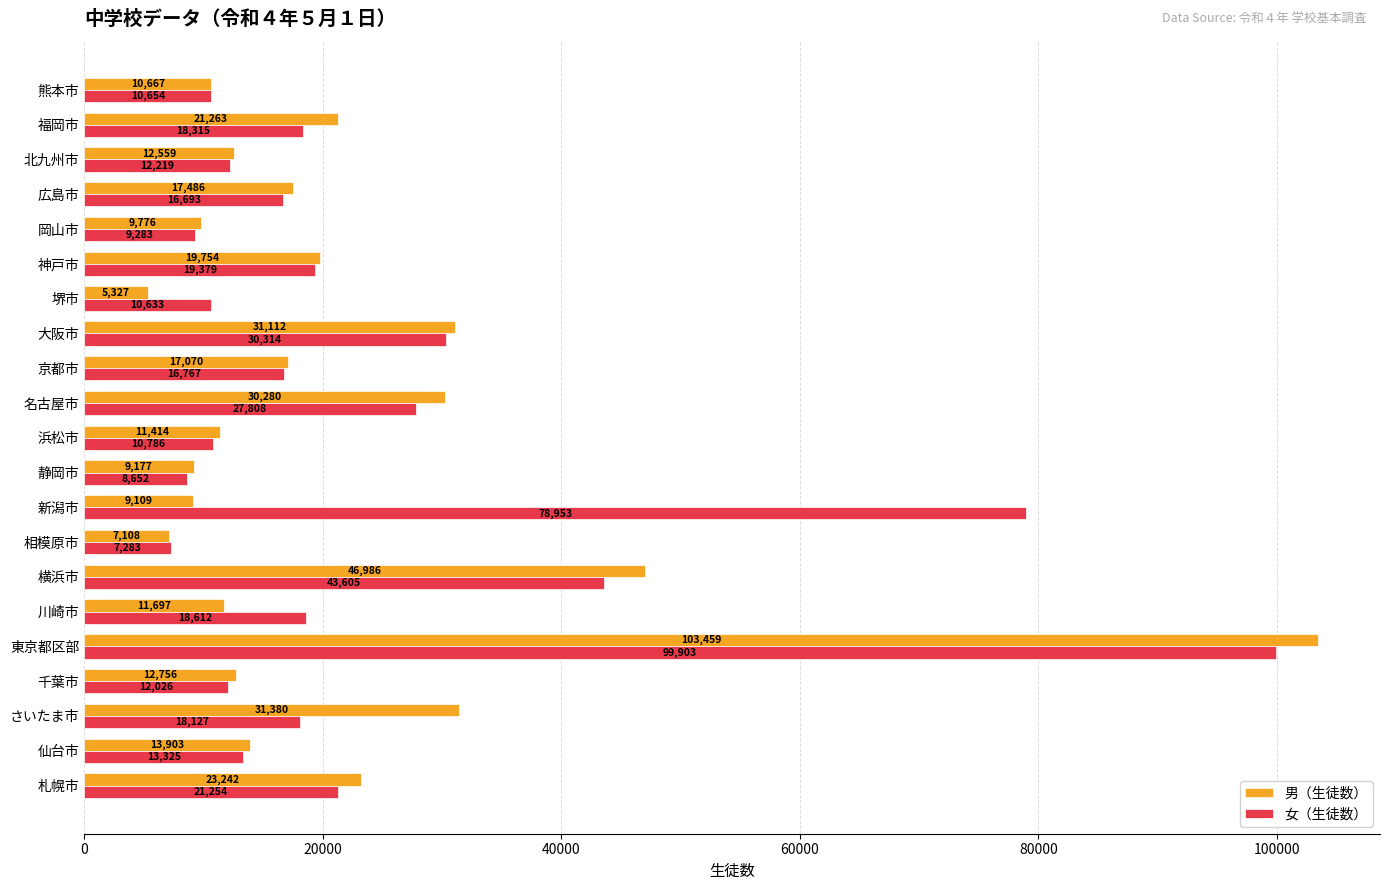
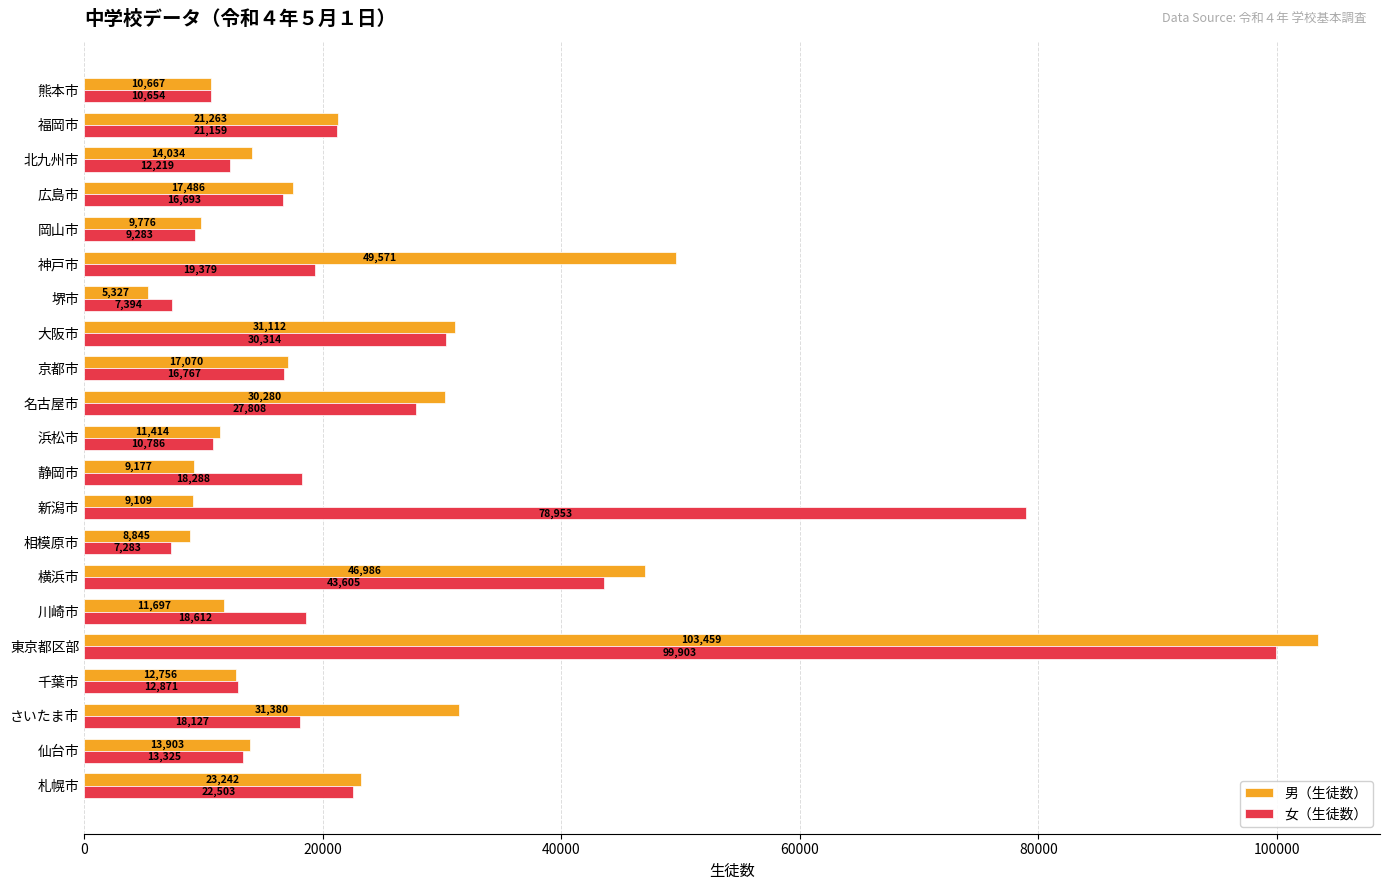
女（生徒数）, 福岡市: 18,315 -> 21,159
男（生徒数）, 北九州市: 12,559 -> 14,034
男（生徒数）, 神戸市: 19,754 -> 49,571
女（生徒数）, 堺市: 10,633 -> 7,394
女（生徒数）, 静岡市: 8,652 -> 18,288
男（生徒数）, 相模原市: 7,108 -> 8,845
女（生徒数）, 千葉市: 12,026 -> 12,871
女（生徒数）, 札幌市: 21,254 -> 22,503
